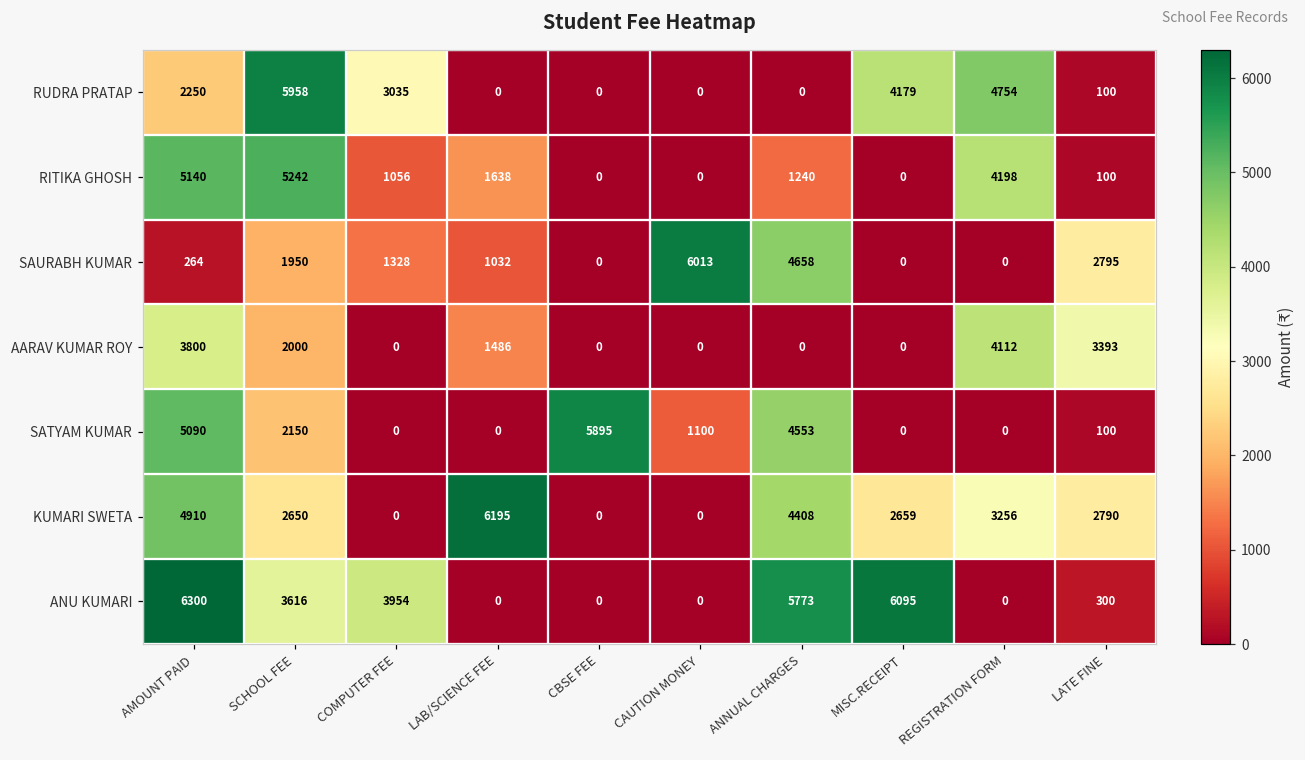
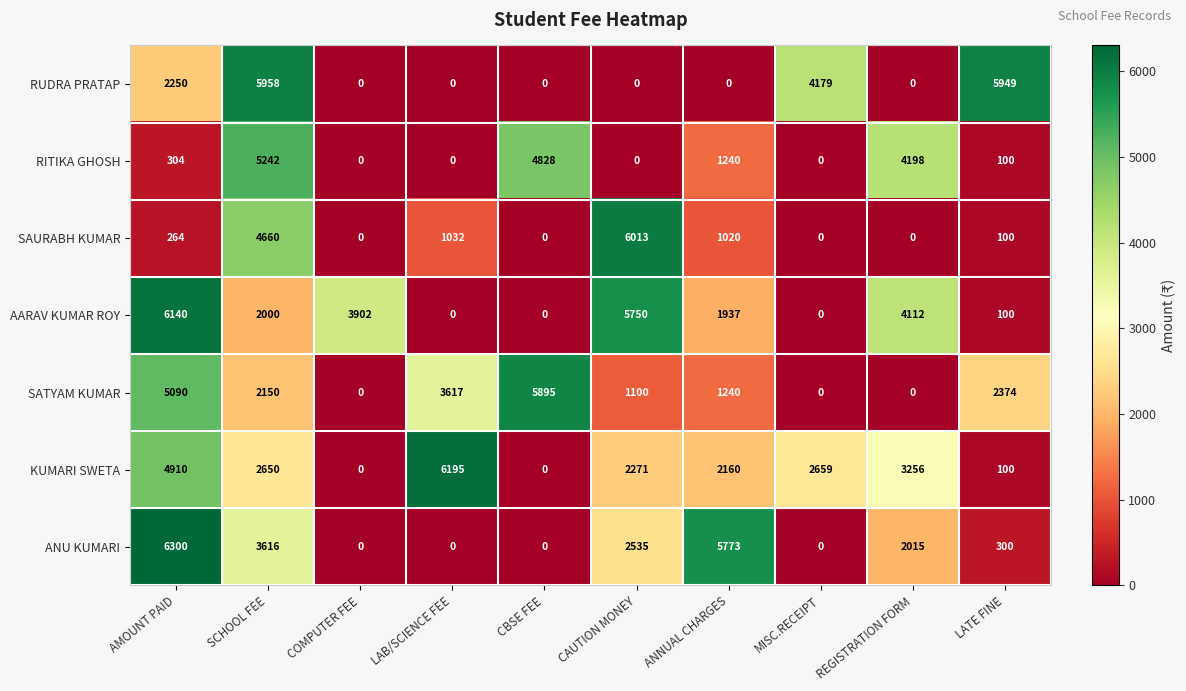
RUDRA PRATAP, COMPUTER FEE: 3035 -> 0
RUDRA PRATAP, REGISTRATION FORM: 4754 -> 0
RUDRA PRATAP, LATE FINE: 100 -> 5949
RITIKA GHOSH, AMOUNT PAID: 5140 -> 304
RITIKA GHOSH, COMPUTER FEE: 1056 -> 0
RITIKA GHOSH, LAB/SCIENCE FEE: 1638 -> 0
RITIKA GHOSH, CBSE FEE: 0 -> 4828
SAURABH KUMAR, SCHOOL FEE: 1950 -> 4660
SAURABH KUMAR, COMPUTER FEE: 1328 -> 0
SAURABH KUMAR, ANNUAL CHARGES: 4658 -> 1020
SAURABH KUMAR, LATE FINE: 2795 -> 100
AARAV KUMAR ROY, AMOUNT PAID: 3800 -> 6140
AARAV KUMAR ROY, COMPUTER FEE: 0 -> 3902
AARAV KUMAR ROY, LAB/SCIENCE FEE: 1486 -> 0
AARAV KUMAR ROY, CAUTION MONEY: 0 -> 5750
AARAV KUMAR ROY, ANNUAL CHARGES: 0 -> 1937
AARAV KUMAR ROY, LATE FINE: 3393 -> 100
SATYAM KUMAR, LAB/SCIENCE FEE: 0 -> 3617
SATYAM KUMAR, ANNUAL CHARGES: 4553 -> 1240
SATYAM KUMAR, LATE FINE: 100 -> 2374
KUMARI SWETA, CAUTION MONEY: 0 -> 2271
KUMARI SWETA, ANNUAL CHARGES: 4408 -> 2160
KUMARI SWETA, LATE FINE: 2790 -> 100
ANU KUMARI, COMPUTER FEE: 3954 -> 0
ANU KUMARI, CAUTION MONEY: 0 -> 2535
ANU KUMARI, MISC.RECEIPT: 6095 -> 0
ANU KUMARI, REGISTRATION FORM: 0 -> 2015
